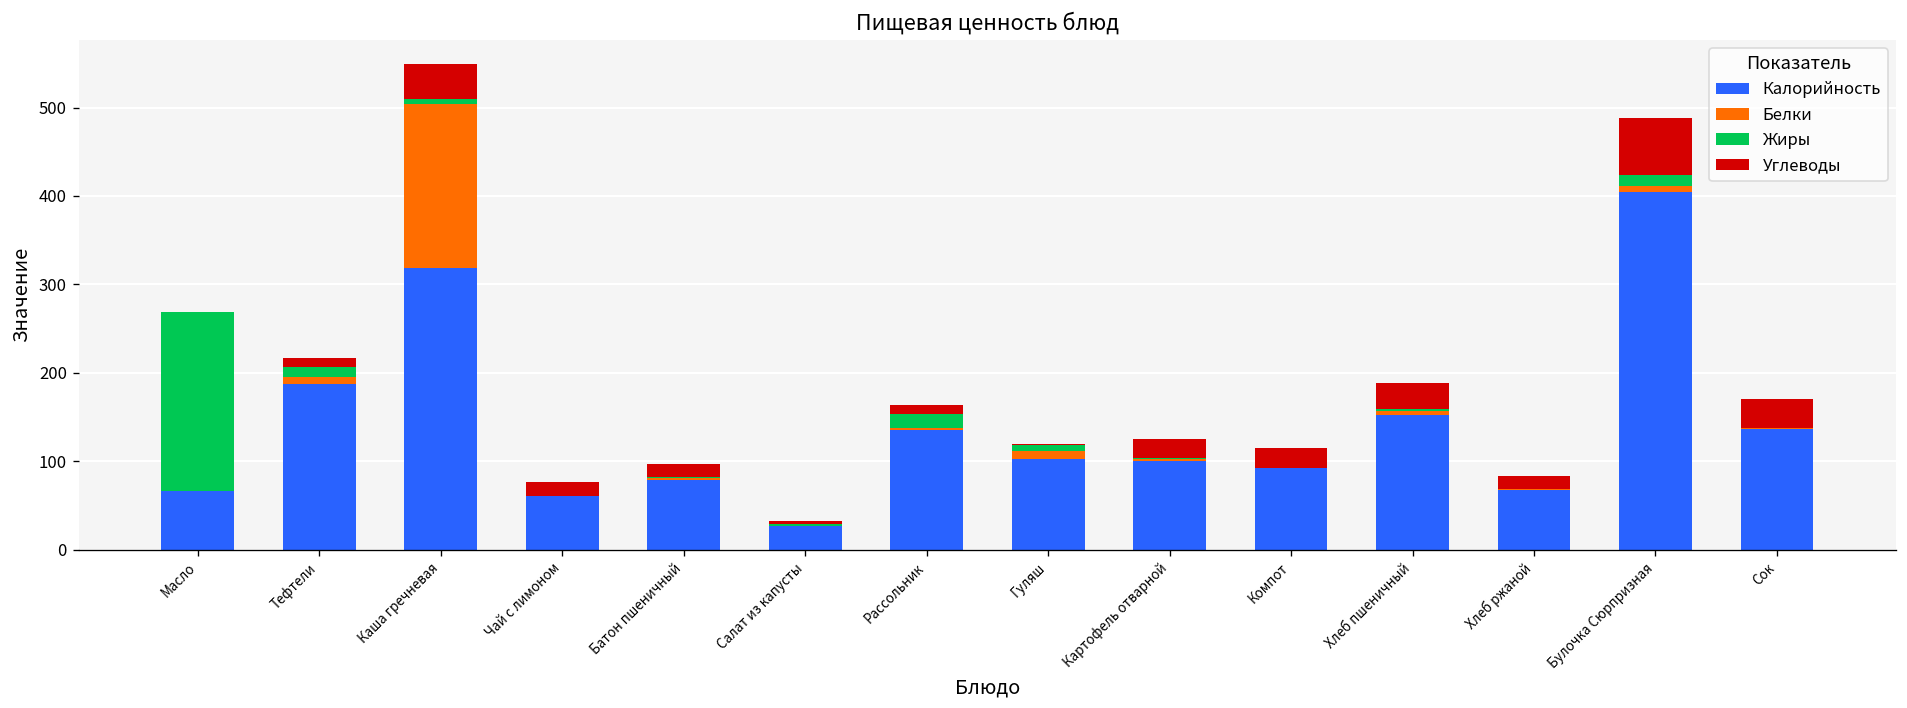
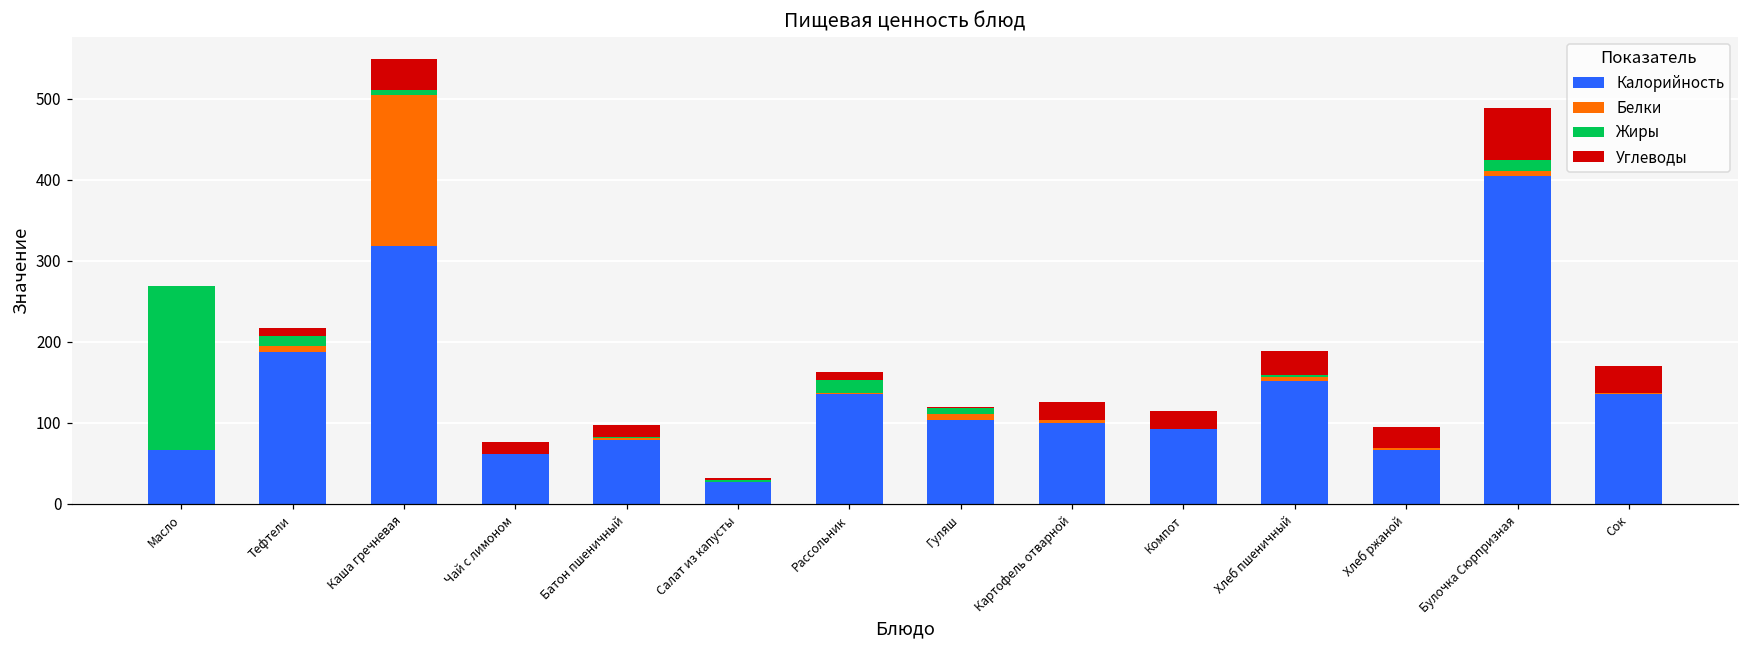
Углеводы, Хлеб ржаной: 10 -> 30
